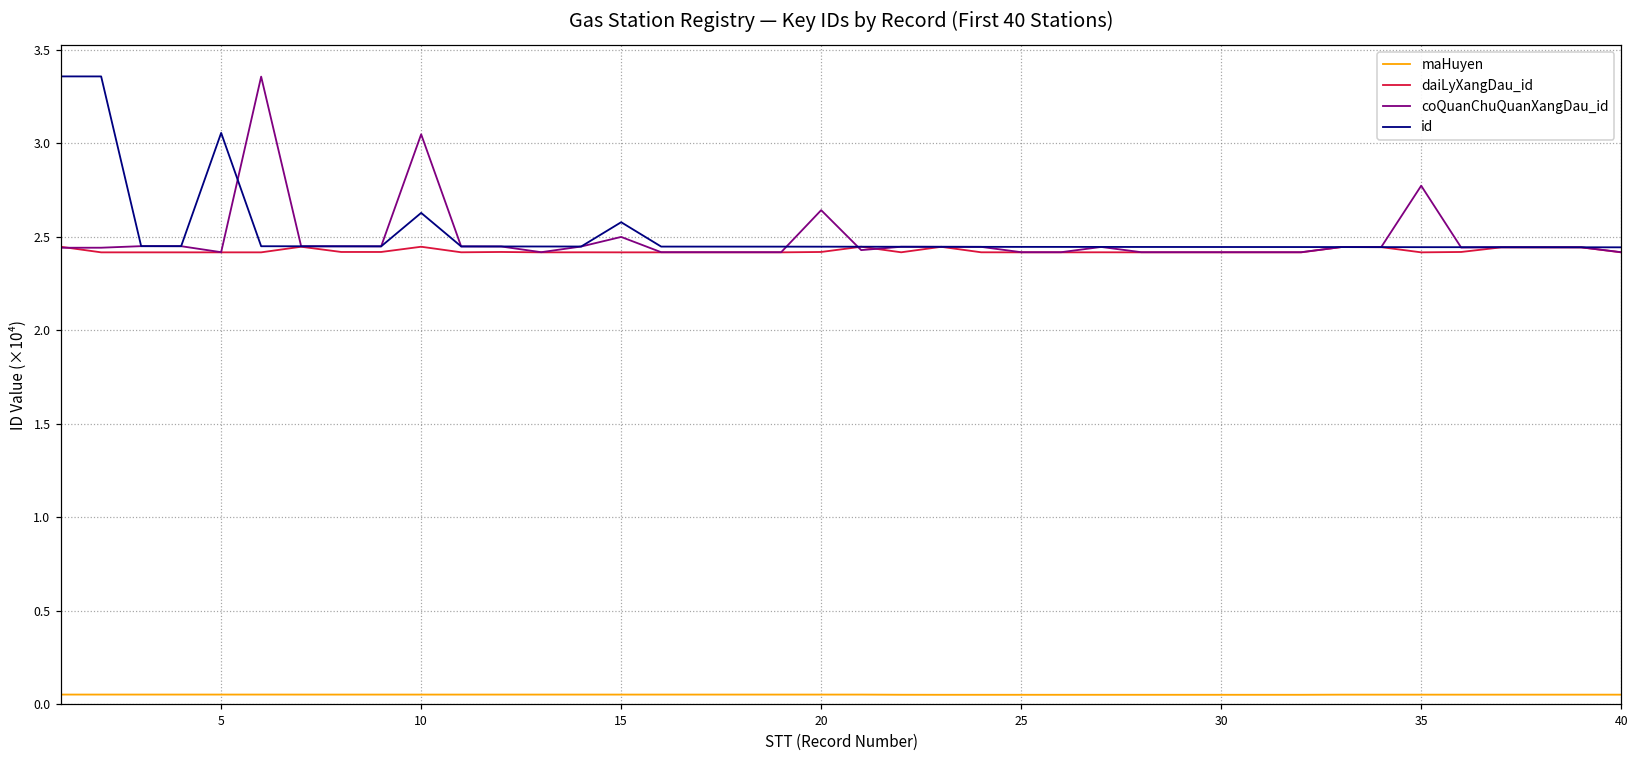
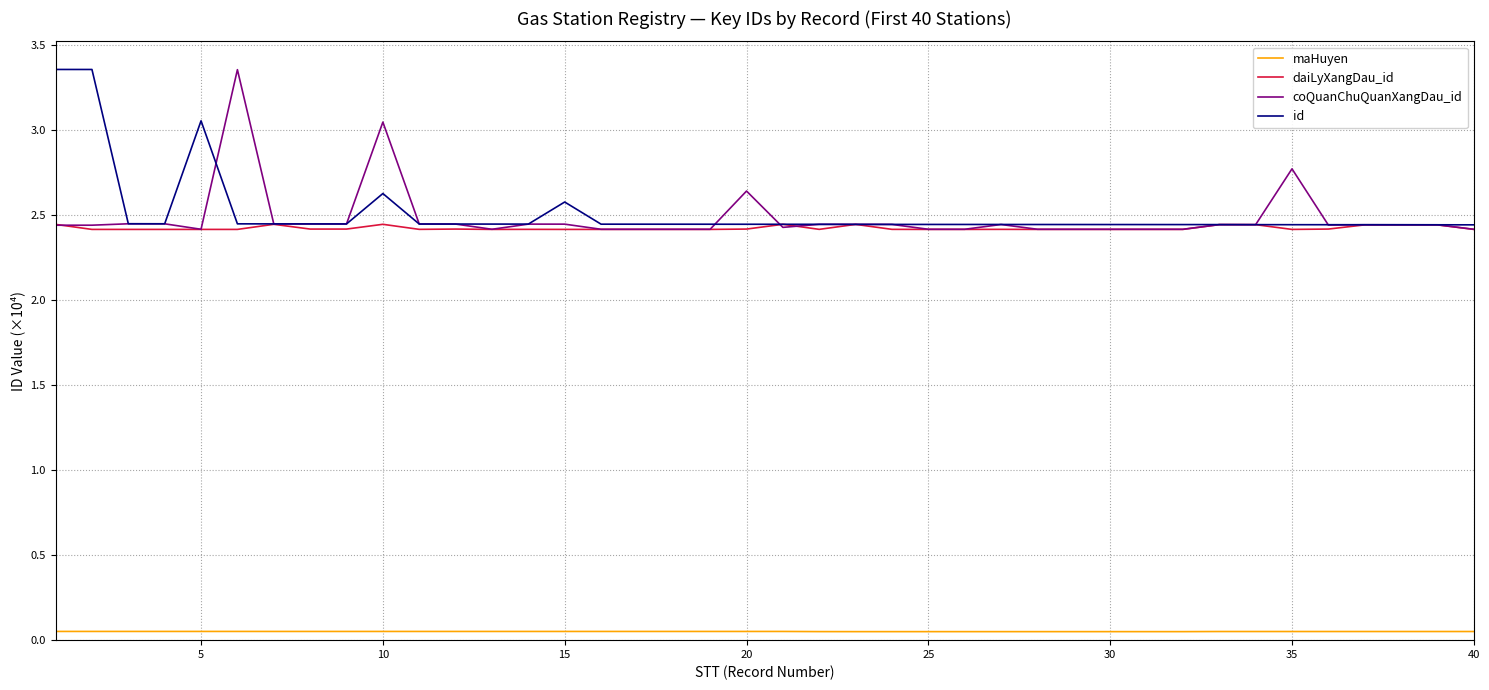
coQuanChuQuanXangDau_id, 15: 2.50 -> 2.45
